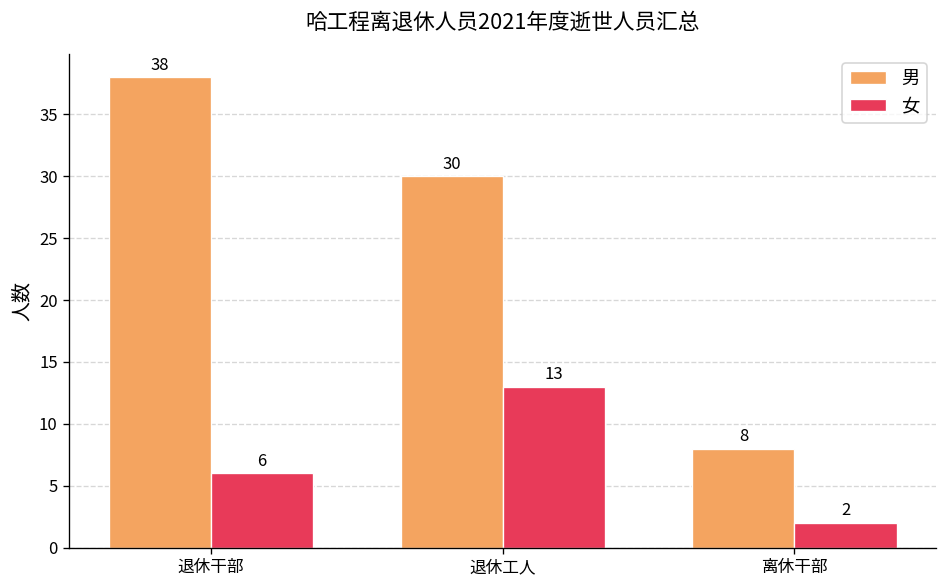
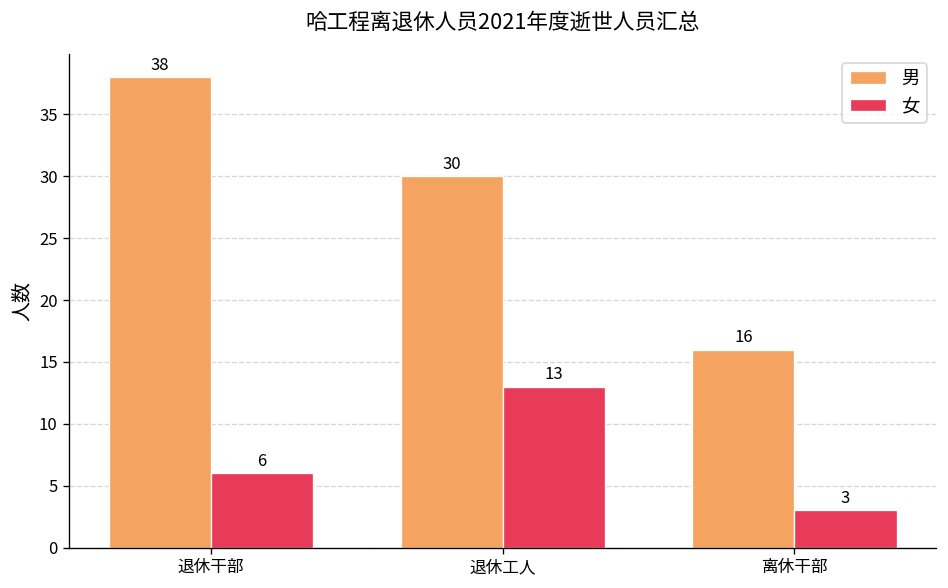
男, 离休干部: 8 -> 16
女, 离休干部: 2 -> 3
